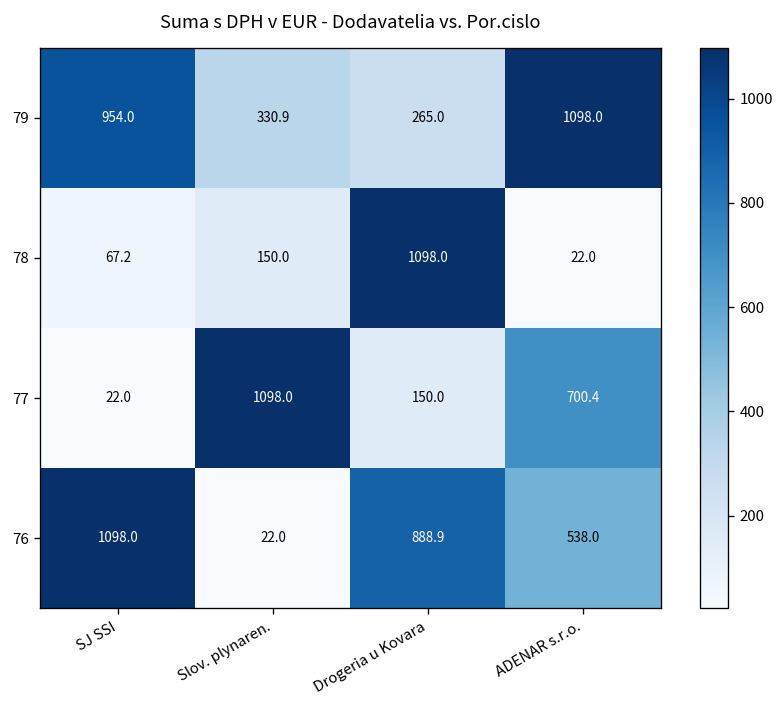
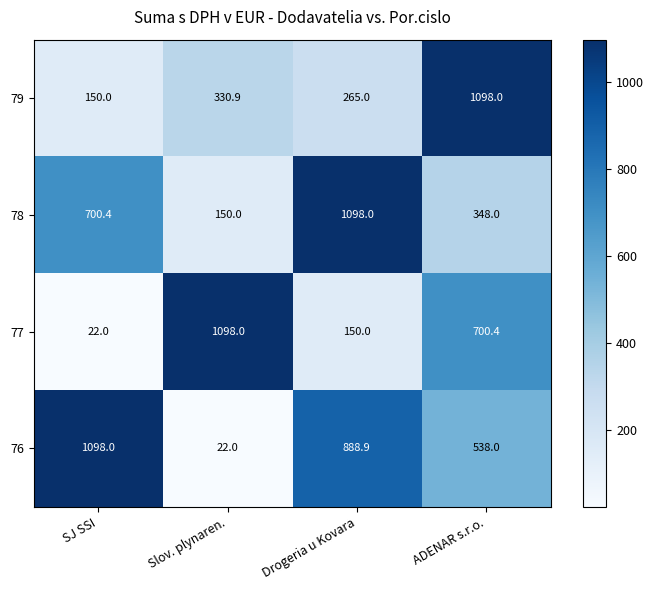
79, SJ SSI: 954.0 -> 150.0
78, SJ SSI: 67.2 -> 700.4
78, ADENAR s.r.o.: 22.0 -> 348.0
